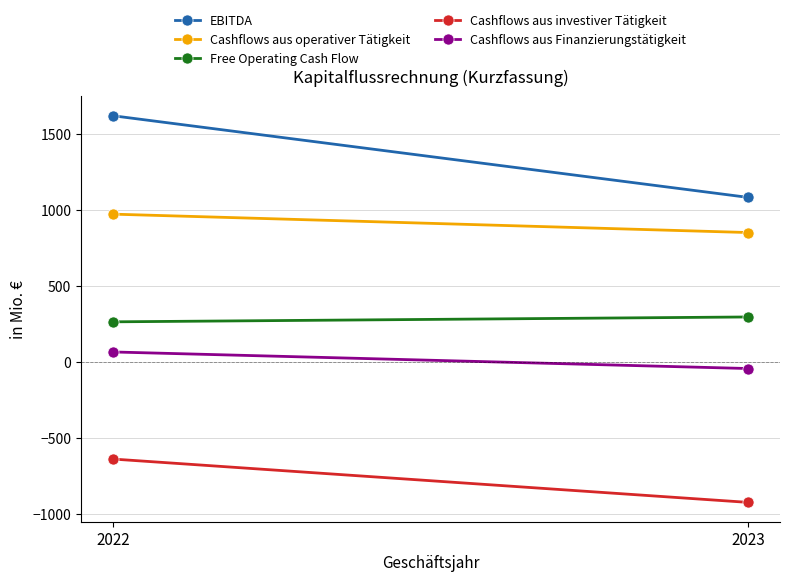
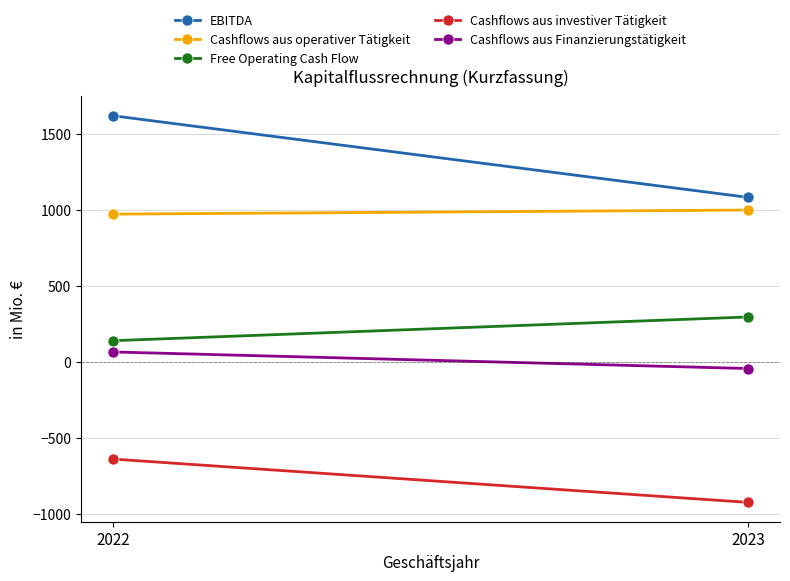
Free Operating Cash Flow, 2022: 260 -> 140
Cashflows aus operativer Tätigkeit, 2023: 850 -> 1000
